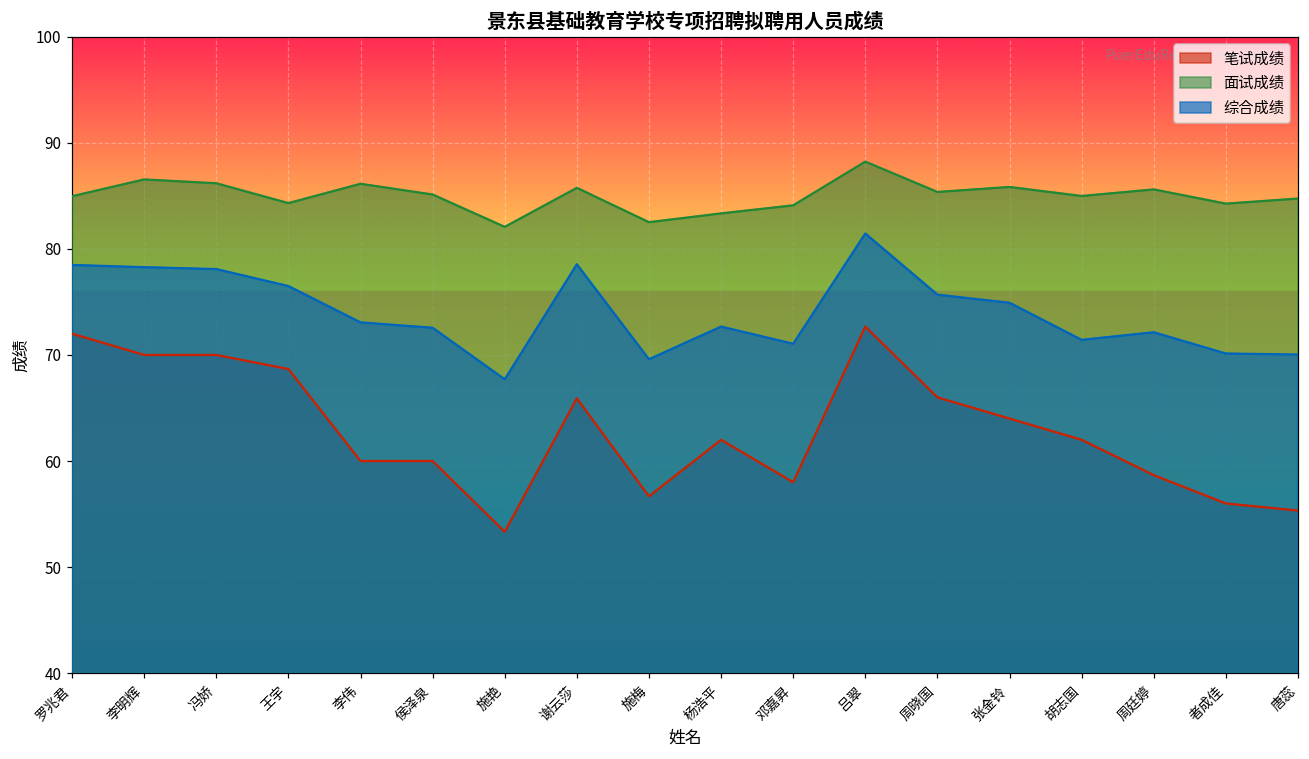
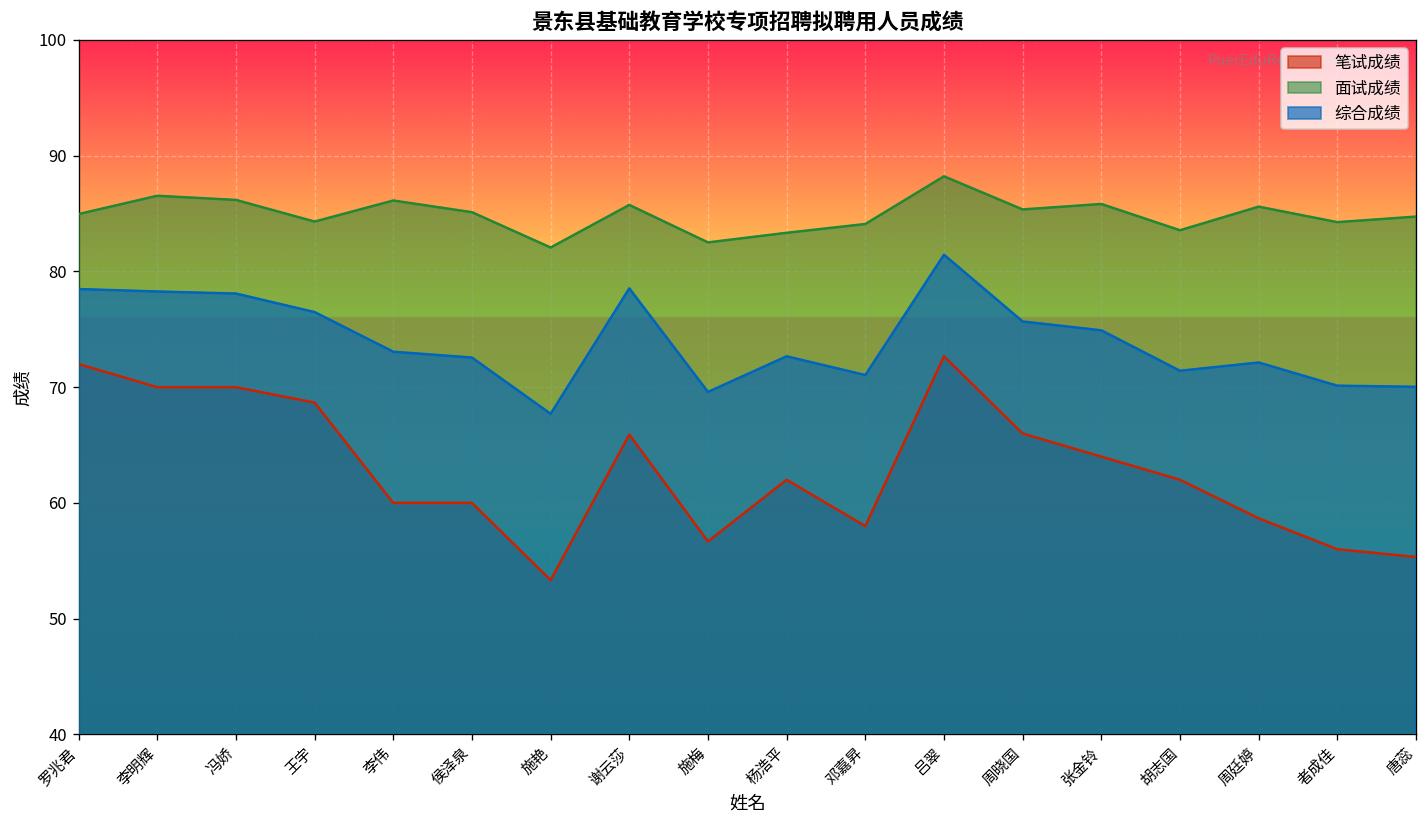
面试成绩, 胡志国: 85 -> 84
